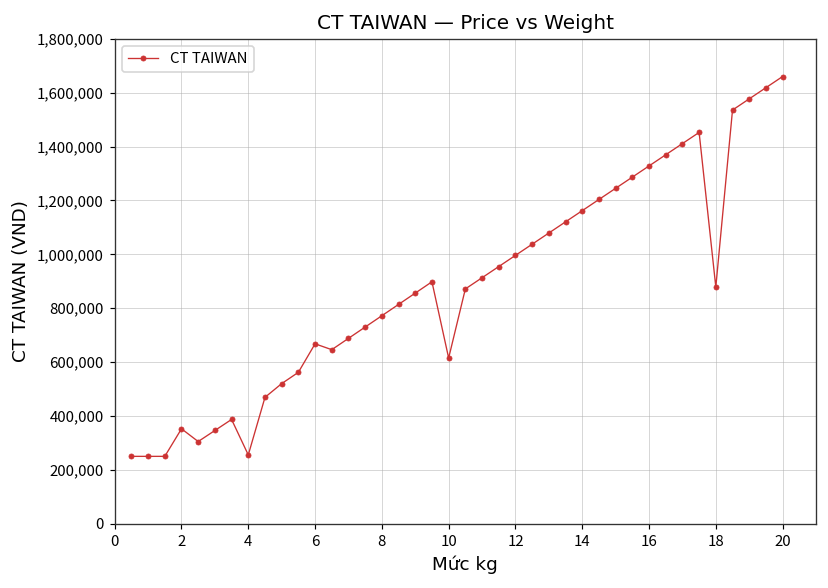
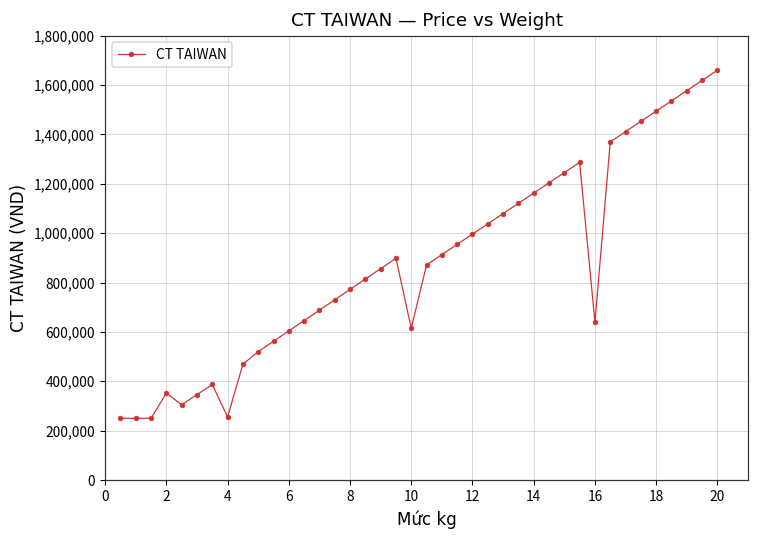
6: 670,000 -> 600,000
16: 1,330,000 -> 640,000
18: 880,000 -> 1,490,000
